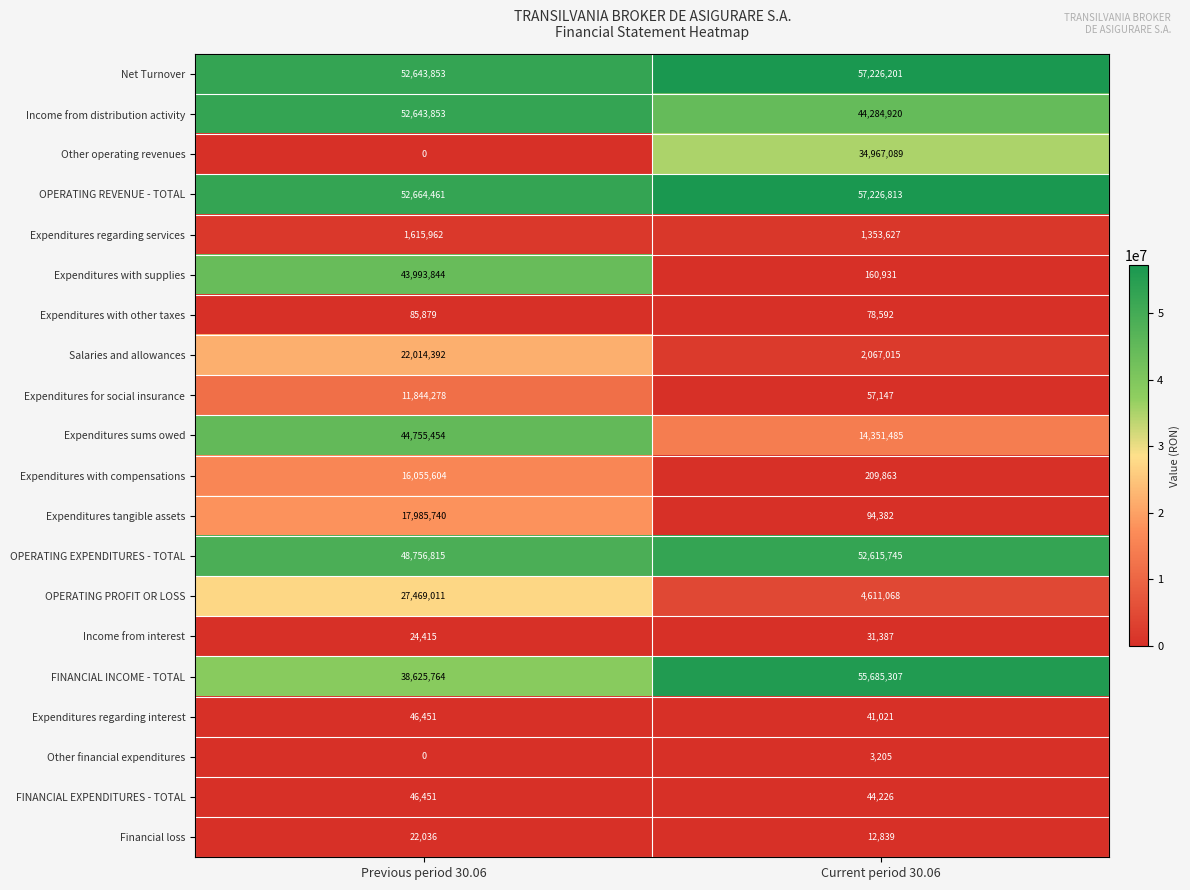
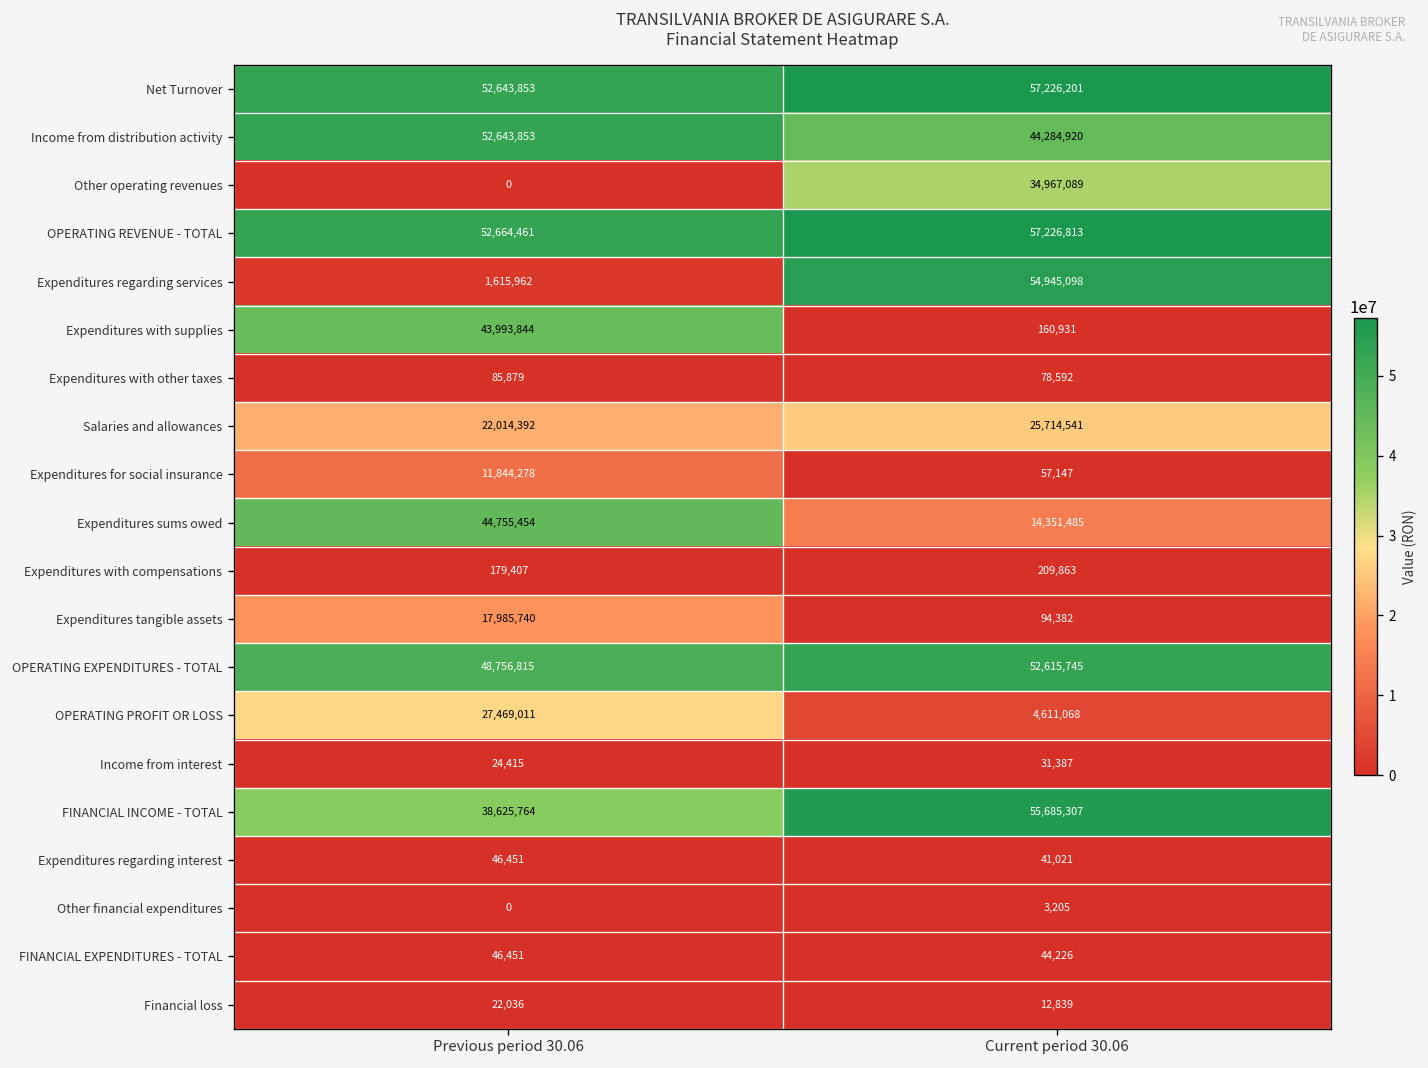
Expenditures regarding services, Current period 30.06: 1,353,627 -> 54,945,098
Salaries and allowances, Current period 30.06: 2,067,015 -> 25,714,541
Expenditures with compensations, Previous period 30.06: 16,055,604 -> 179,407
